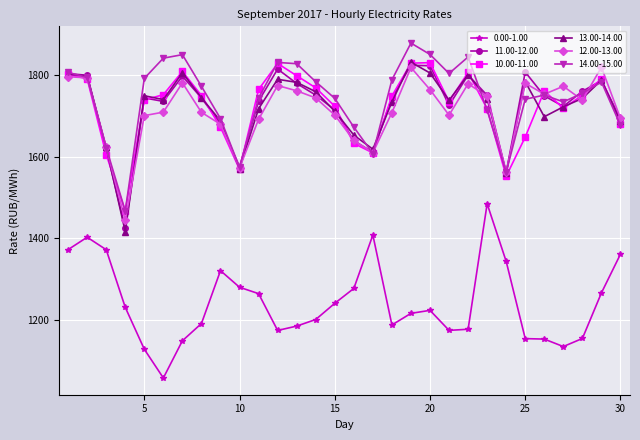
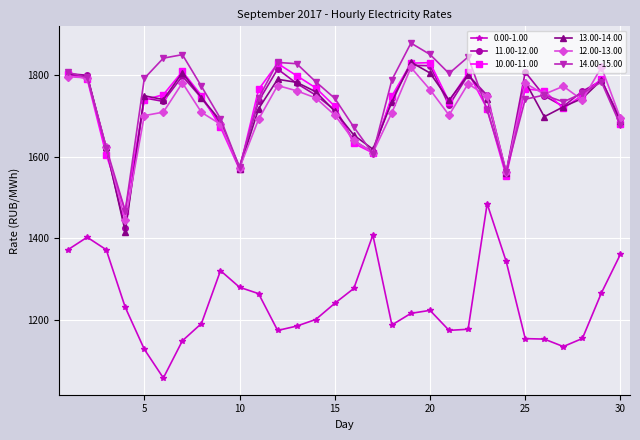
10.00-11.00, 25: 1650 -> 1770
